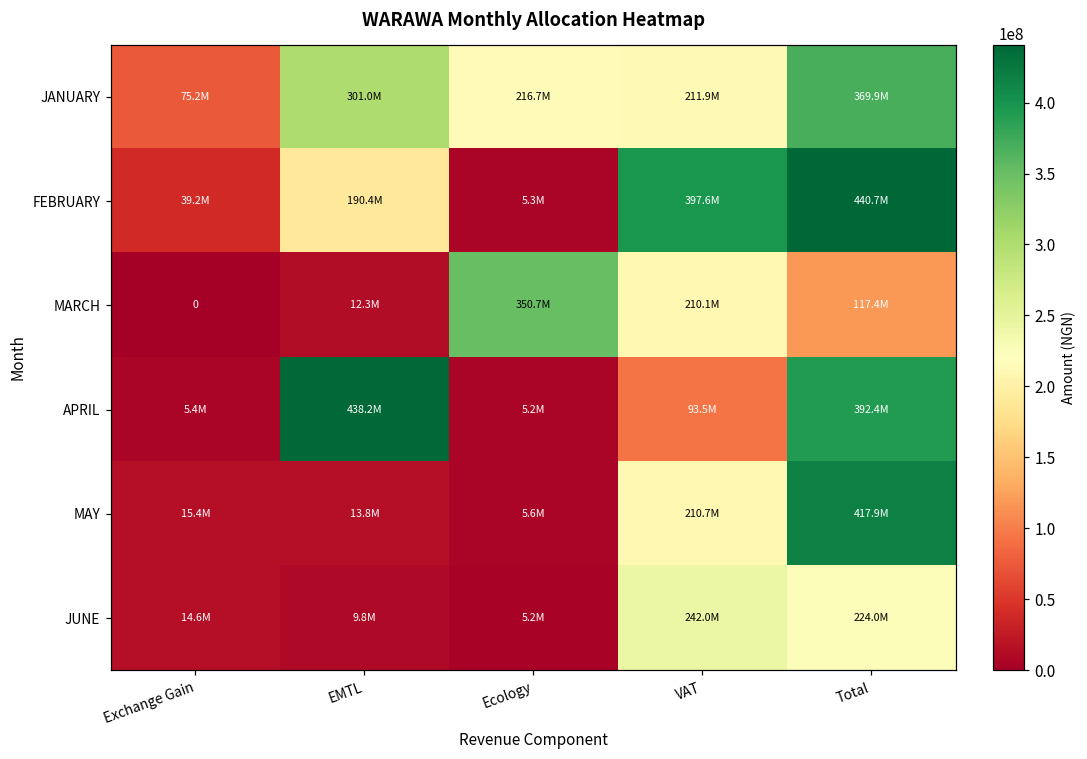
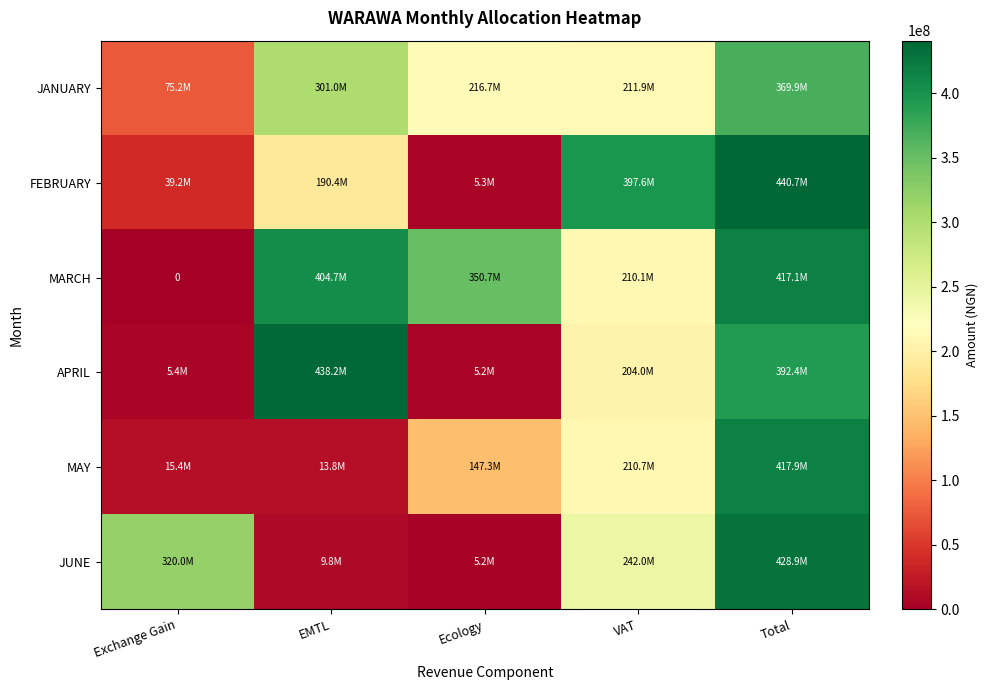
MARCH, EMTL: 12.3M -> 404.7M
MARCH, Total: 117.4M -> 417.1M
APRIL, VAT: 93.5M -> 204.0M
MAY, Ecology: 5.6M -> 147.3M
JUNE, Exchange Gain: 14.6M -> 320.0M
JUNE, Total: 224.0M -> 428.9M
